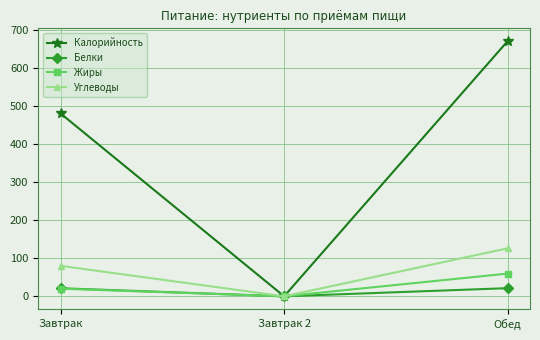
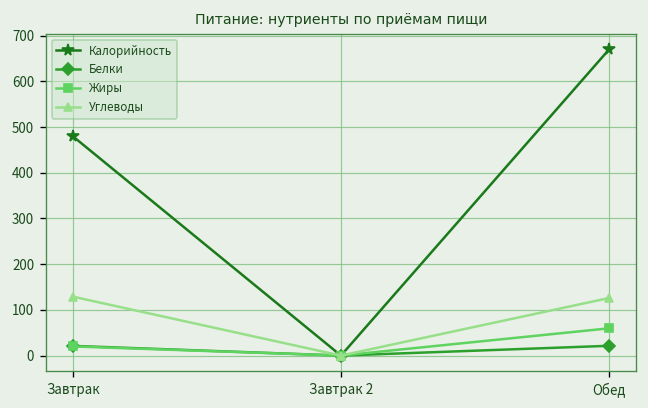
Углеводы, Завтрак: 80 -> 130
